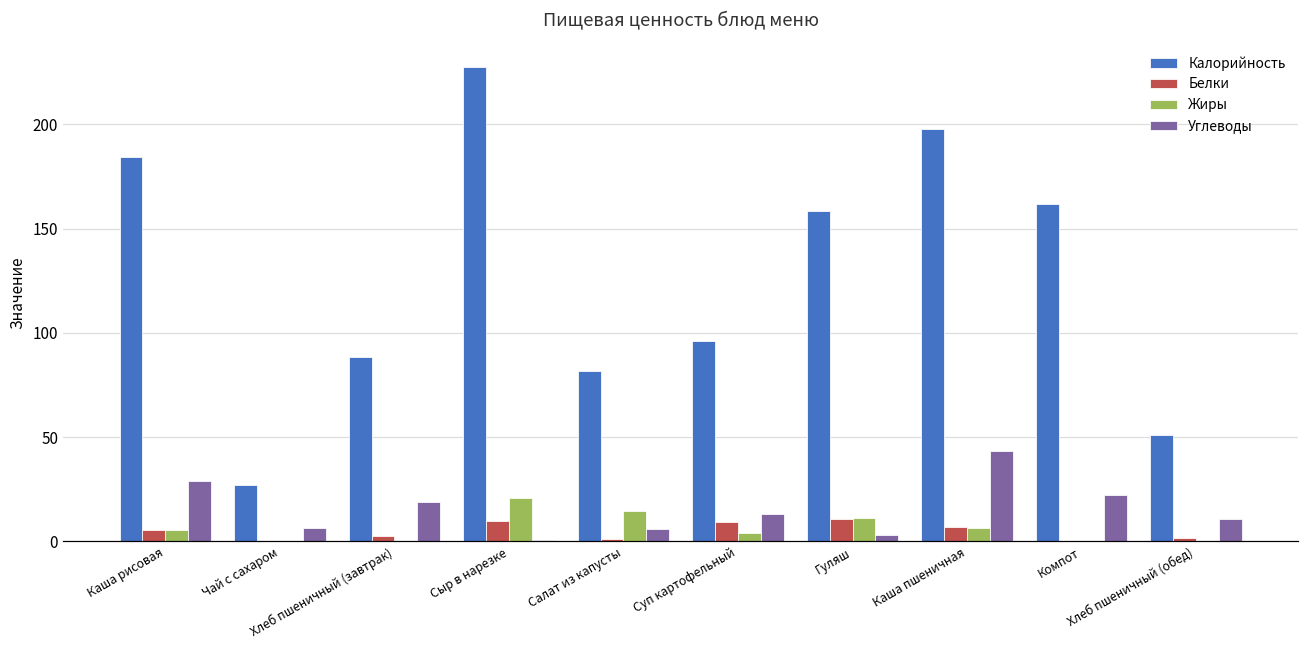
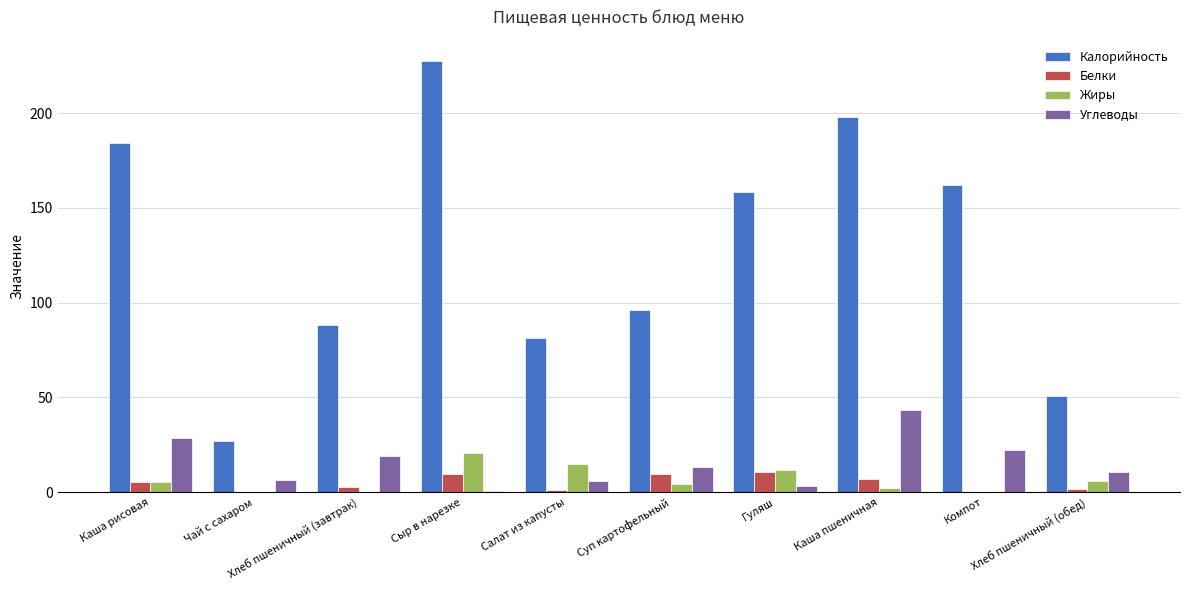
Жиры, Каша пшеничная: 6 -> 2
Жиры, Хлеб пшеничный (обед): 0 -> 6
